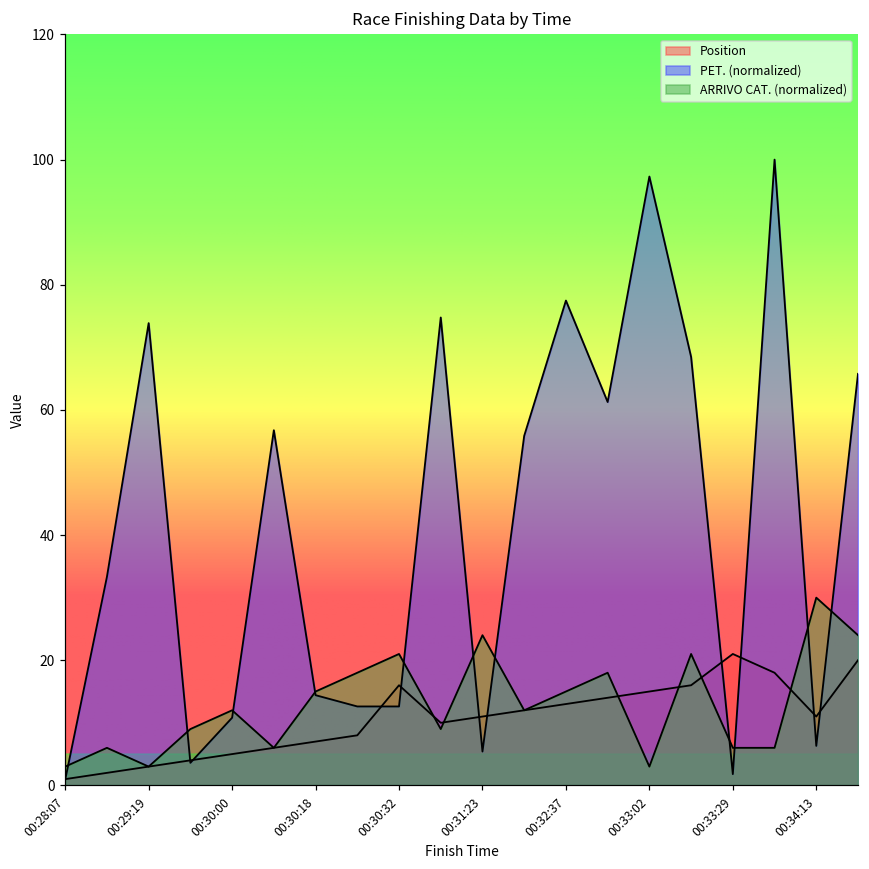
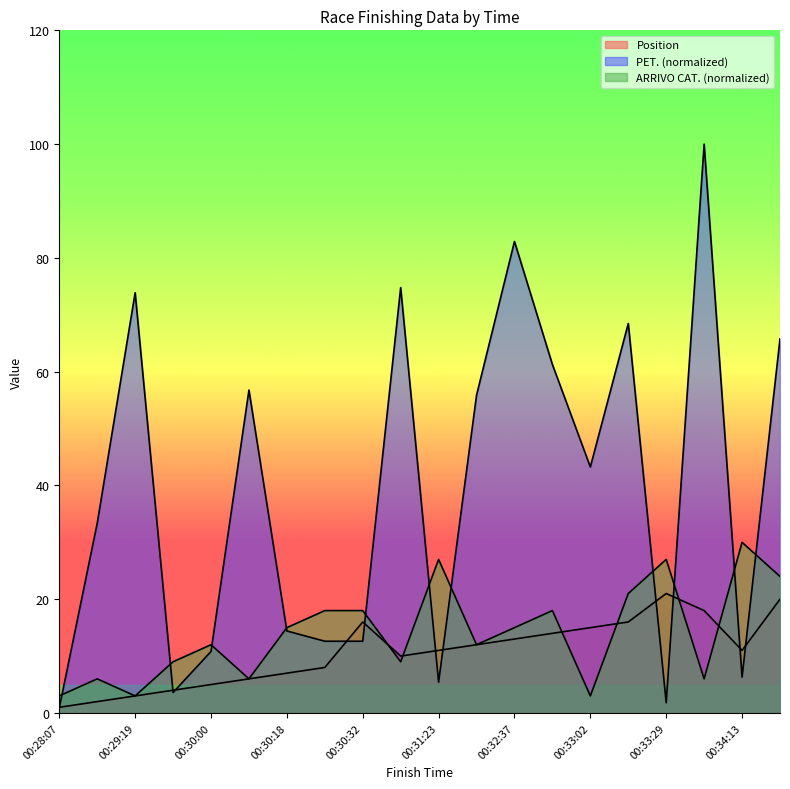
ARRIVO CAT. (normalized), 00:30:32: 21 -> 18
ARRIVO CAT. (normalized), 00:31:23: 24 -> 27
PET. (normalized), 00:32:37: 77 -> 83
PET. (normalized), 00:33:02: 97 -> 43
ARRIVO CAT. (normalized), 00:33:29: 6 -> 27
